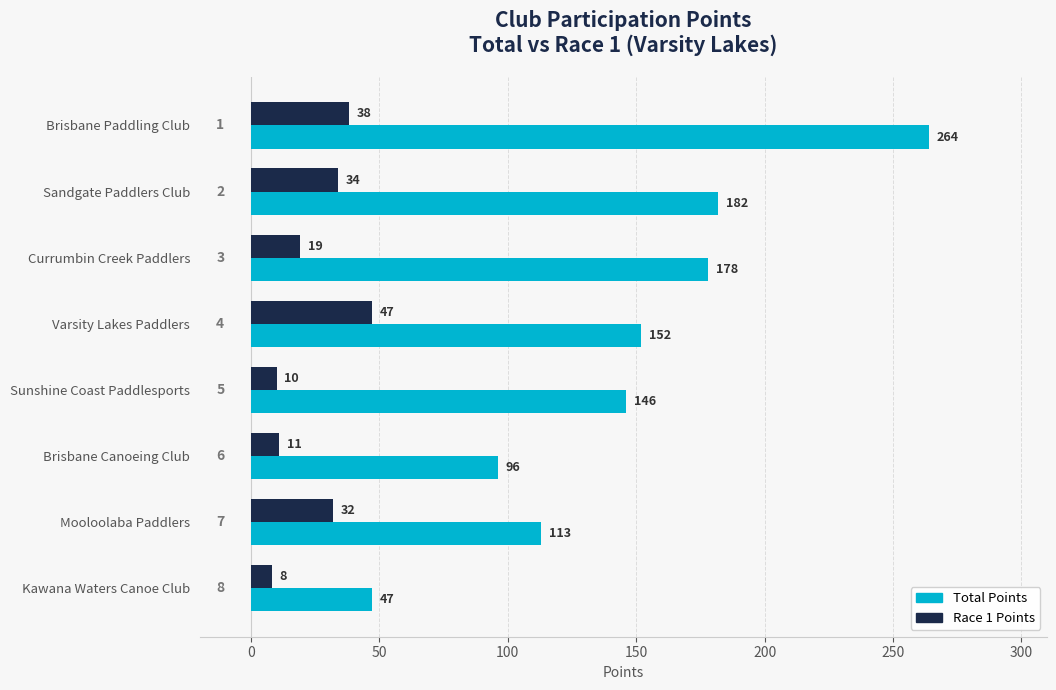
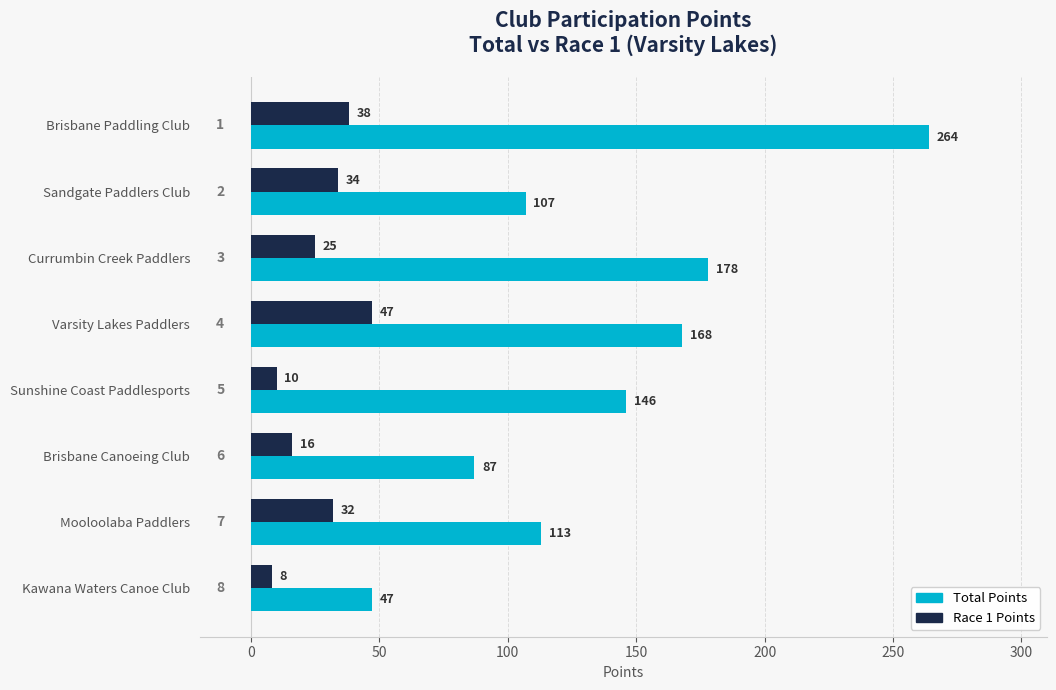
Total Points, Sandgate Paddlers Club: 182 -> 107
Race 1 Points, Currumbin Creek Paddlers: 19 -> 25
Total Points, Varsity Lakes Paddlers: 152 -> 168
Race 1 Points, Brisbane Canoeing Club: 11 -> 16
Total Points, Brisbane Canoeing Club: 96 -> 87
